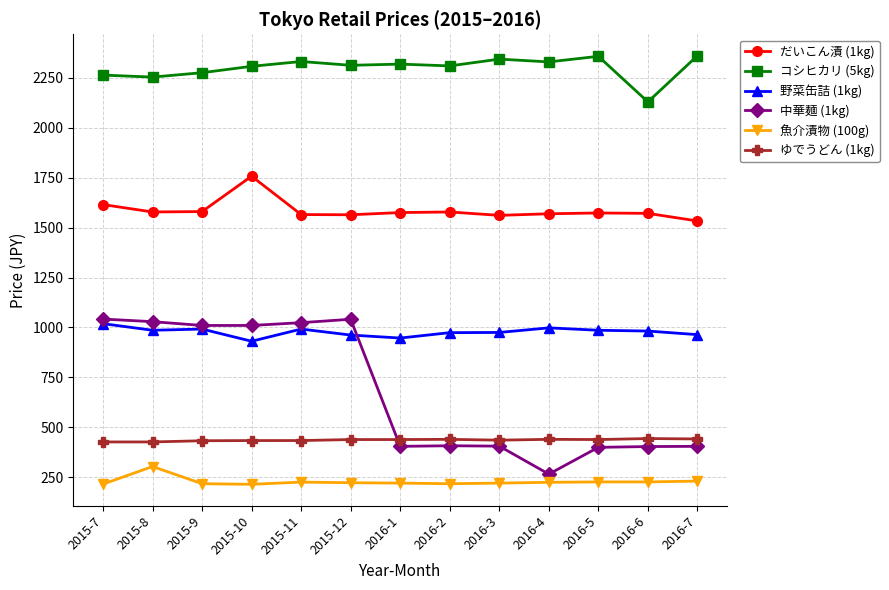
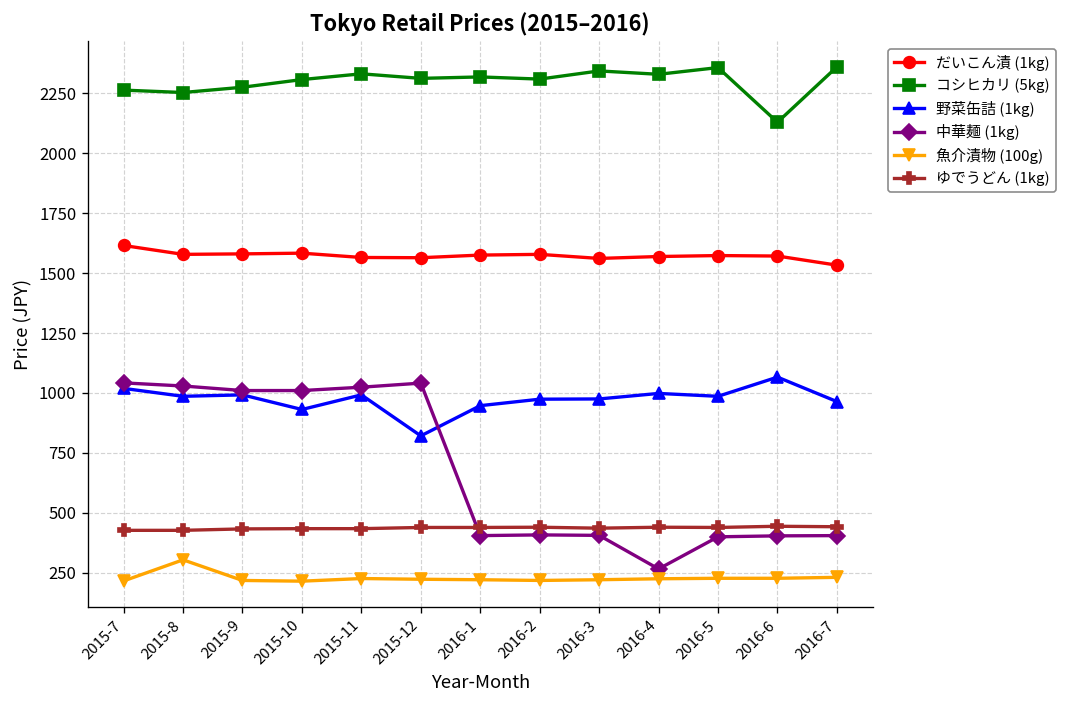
だいこん漬 (1kg), 2015-10: 1760 -> 1580
野菜缶詰 (1kg), 2015-12: 960 -> 820
野菜缶詰 (1kg), 2016-6: 980 -> 1070
